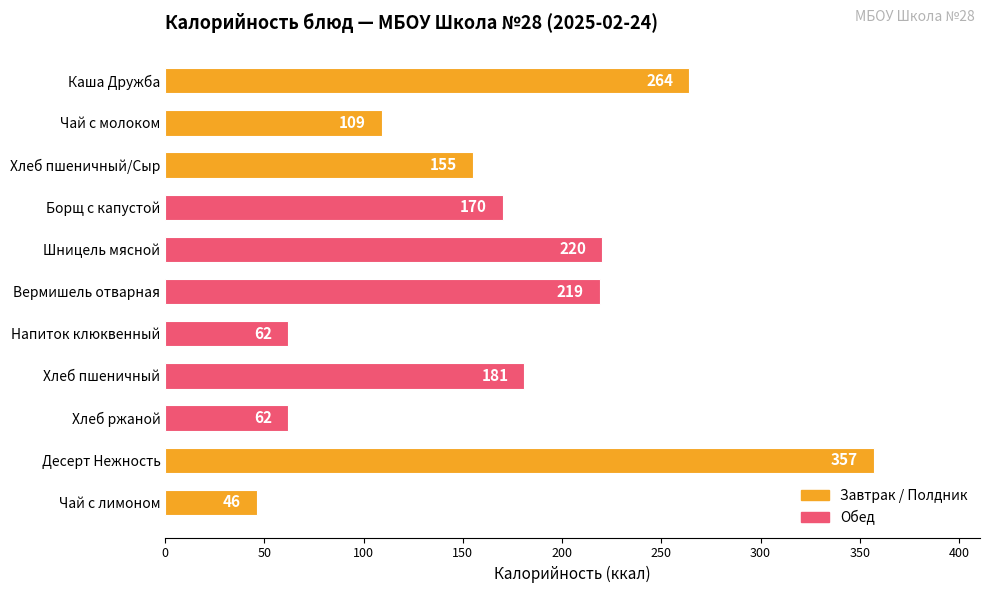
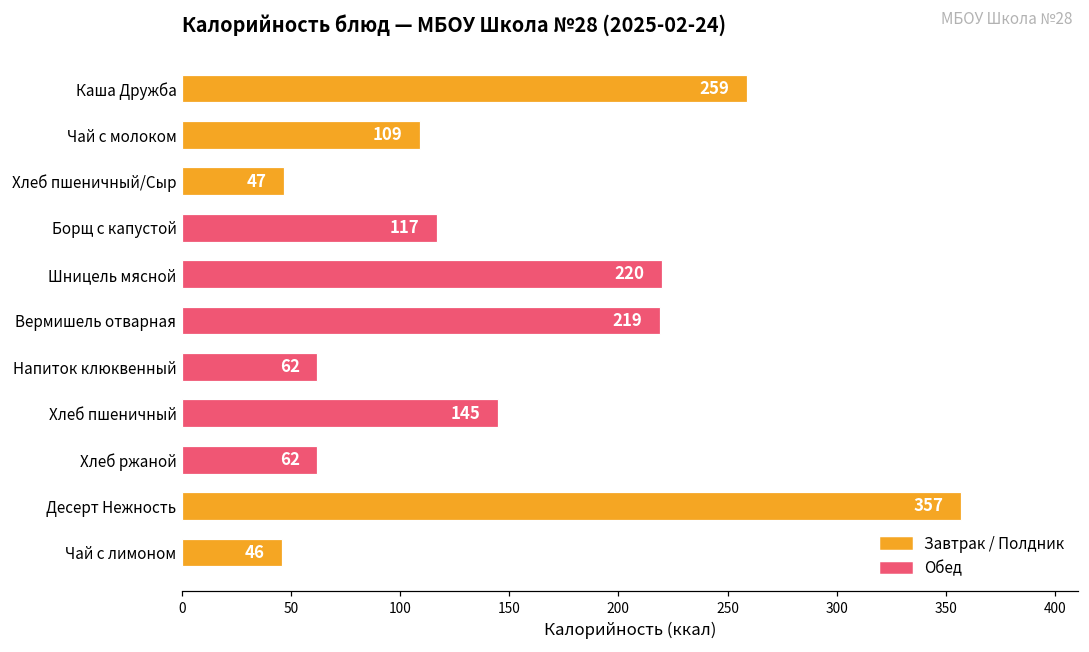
Каша Дружба: 264 -> 259
Хлеб пшеничный/Сыр: 155 -> 47
Борщ с капустой: 170 -> 117
Хлеб пшеничный: 181 -> 145
